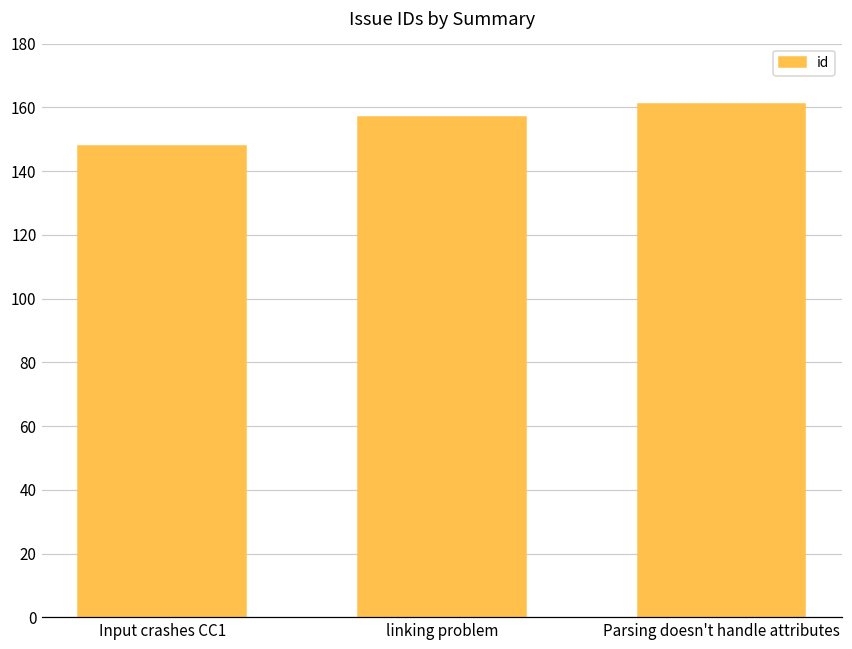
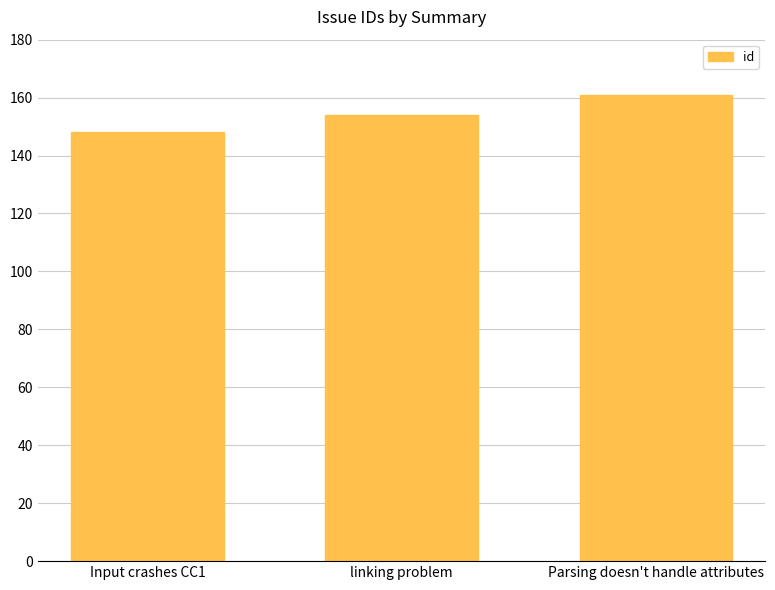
linking problem: 157 -> 154
